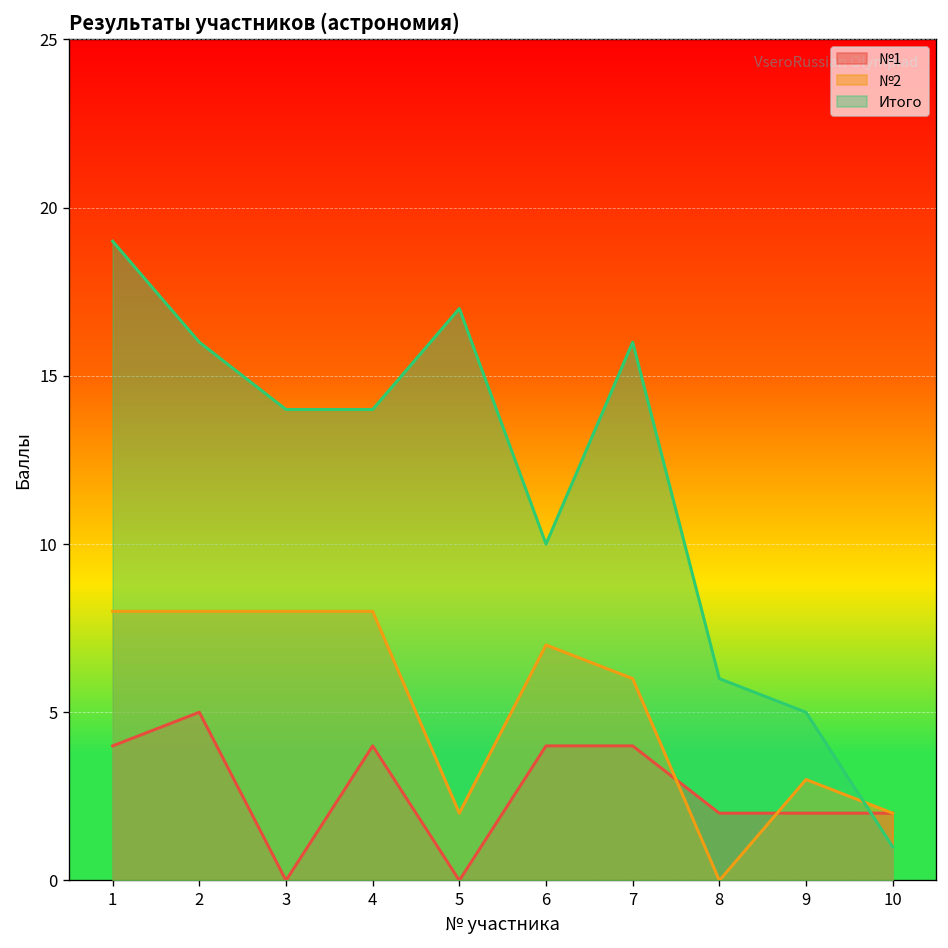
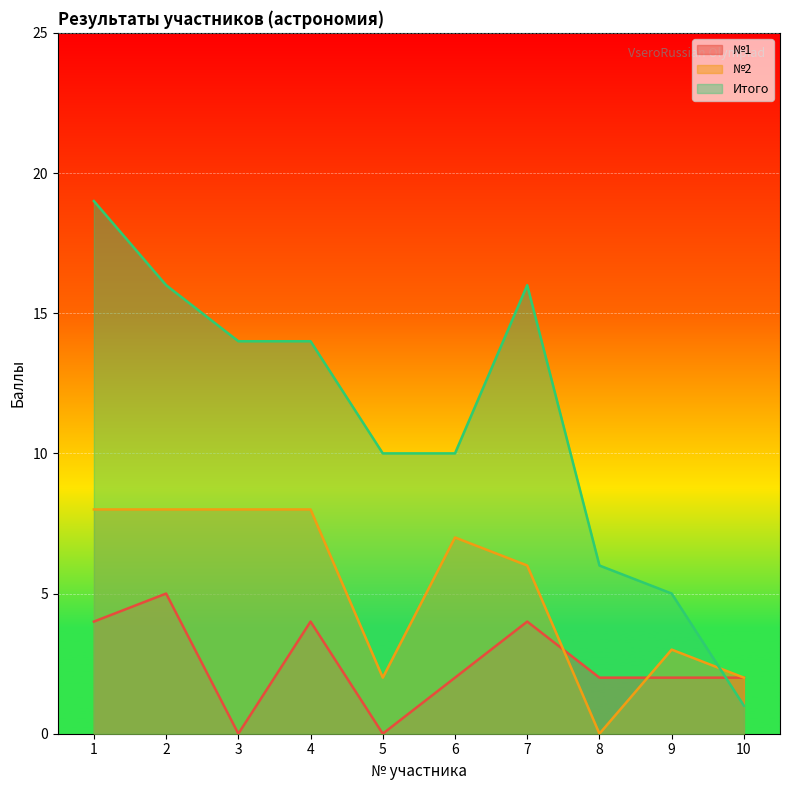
Итого, 5: 17 -> 10
№1, 6: 4 -> 2
